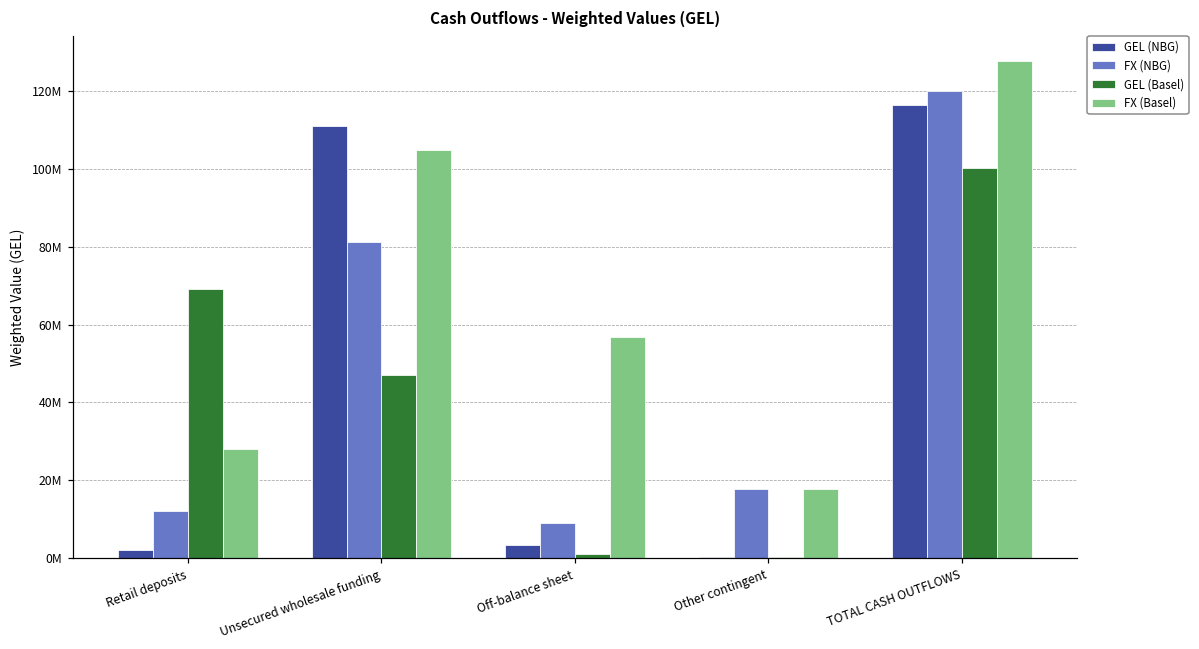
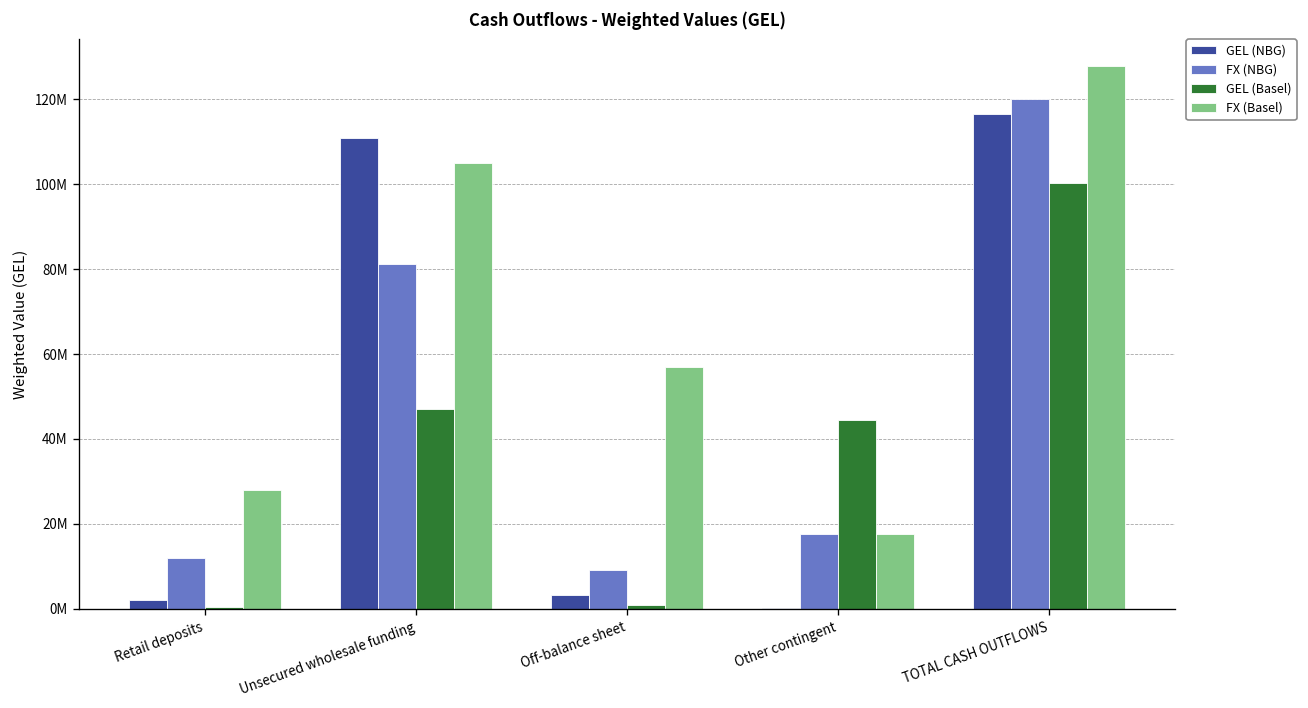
GEL (Basel), Retail deposits: 69000000 -> 1000000
GEL (Basel), Other contingent: 0 -> 44000000
